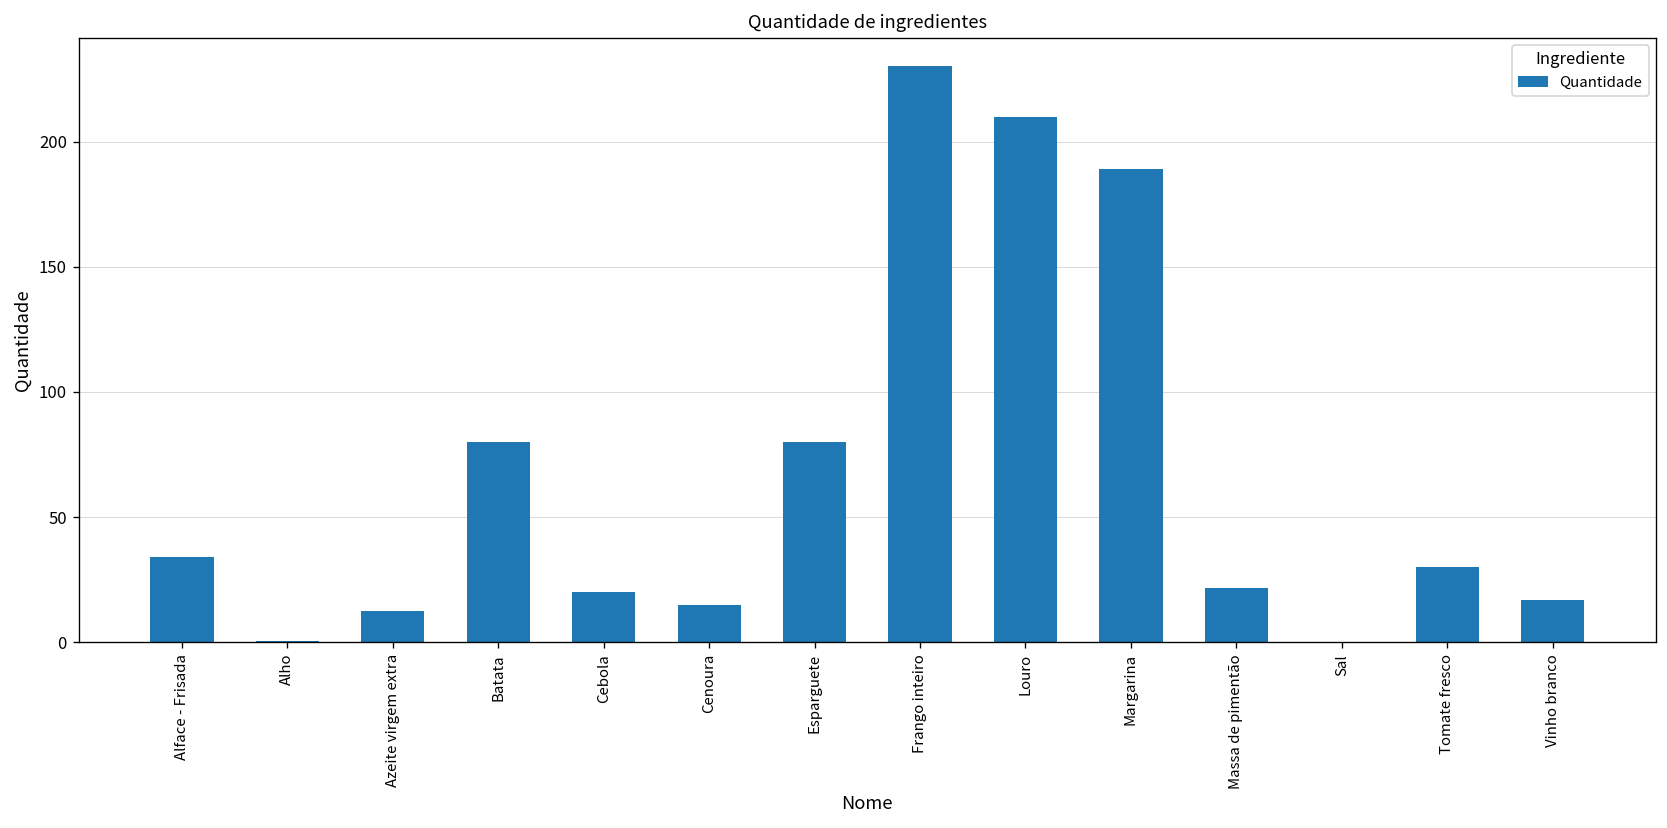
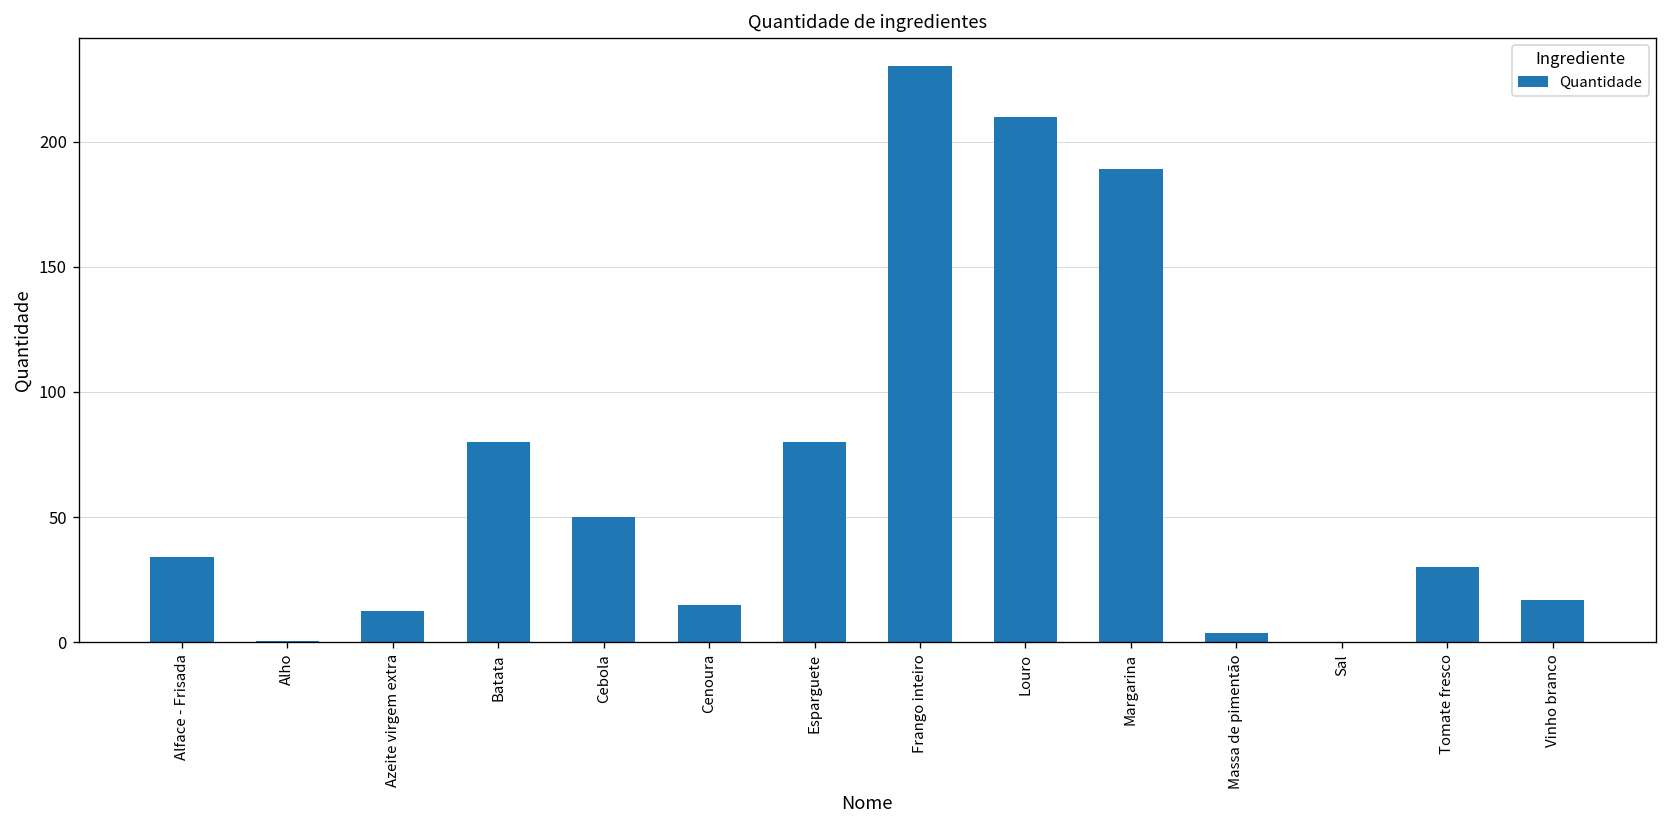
Cebola: 20 -> 50
Massa de pimentão: 22 -> 4
